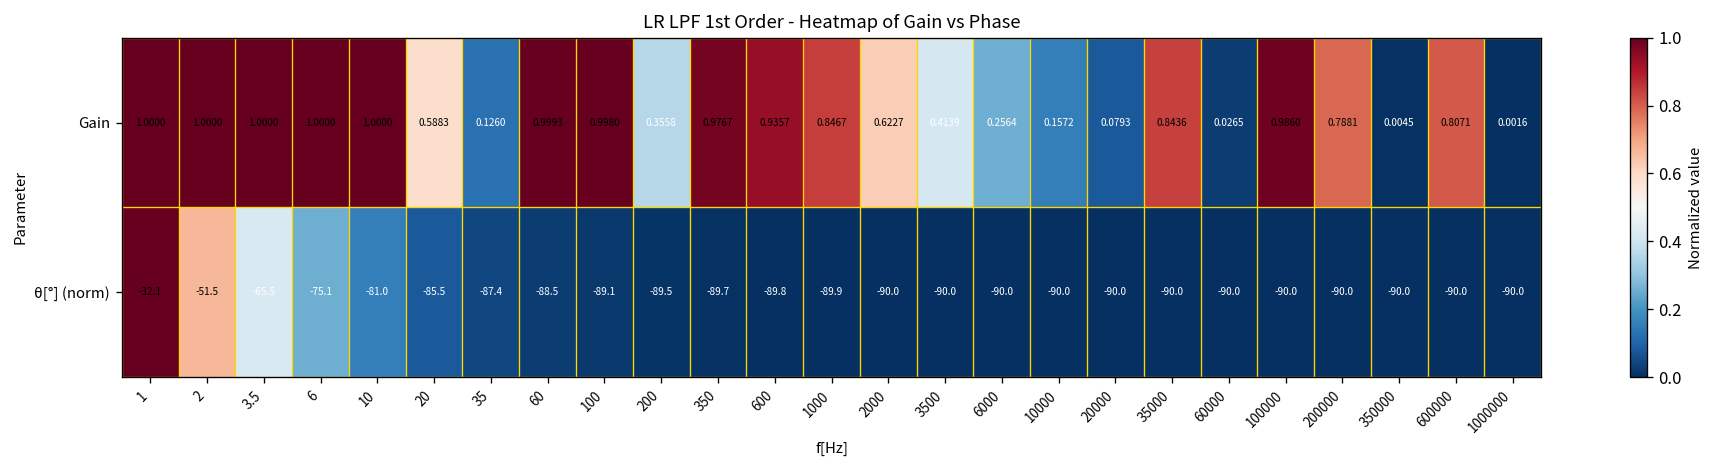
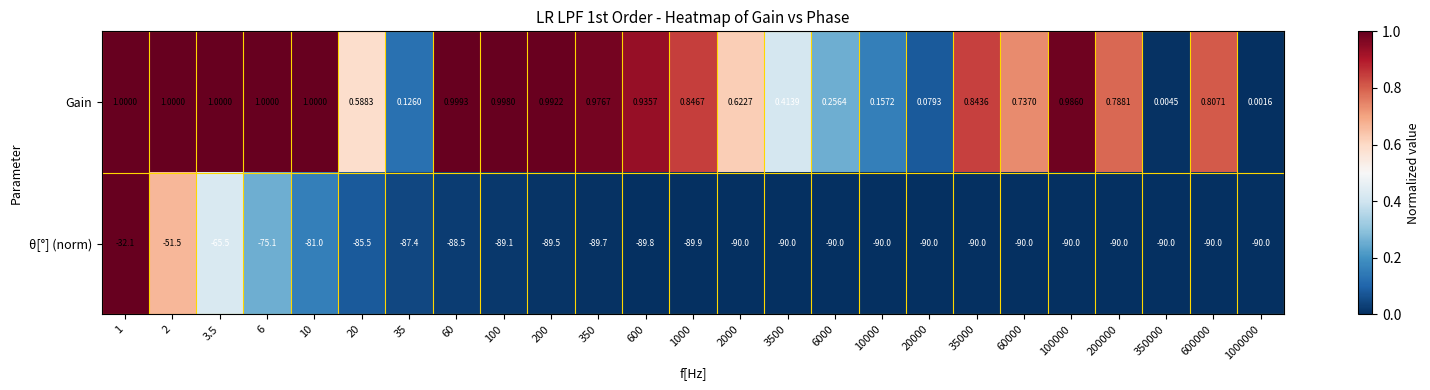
Gain, 200: 0.3558 -> 0.9922
Gain, 60000: 0.0265 -> 0.7370
